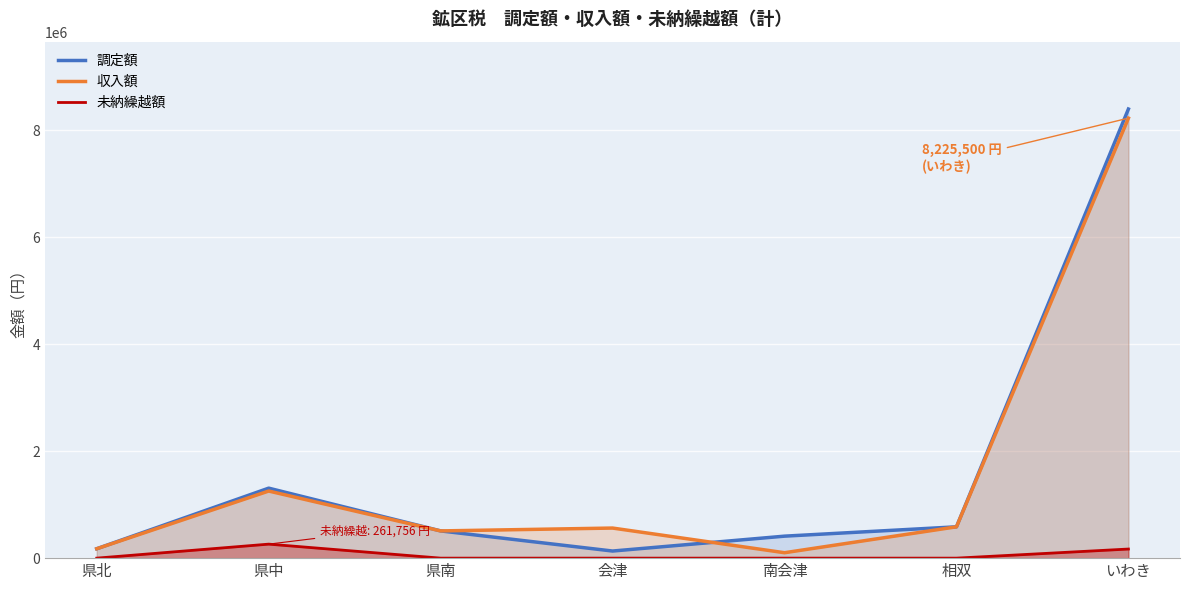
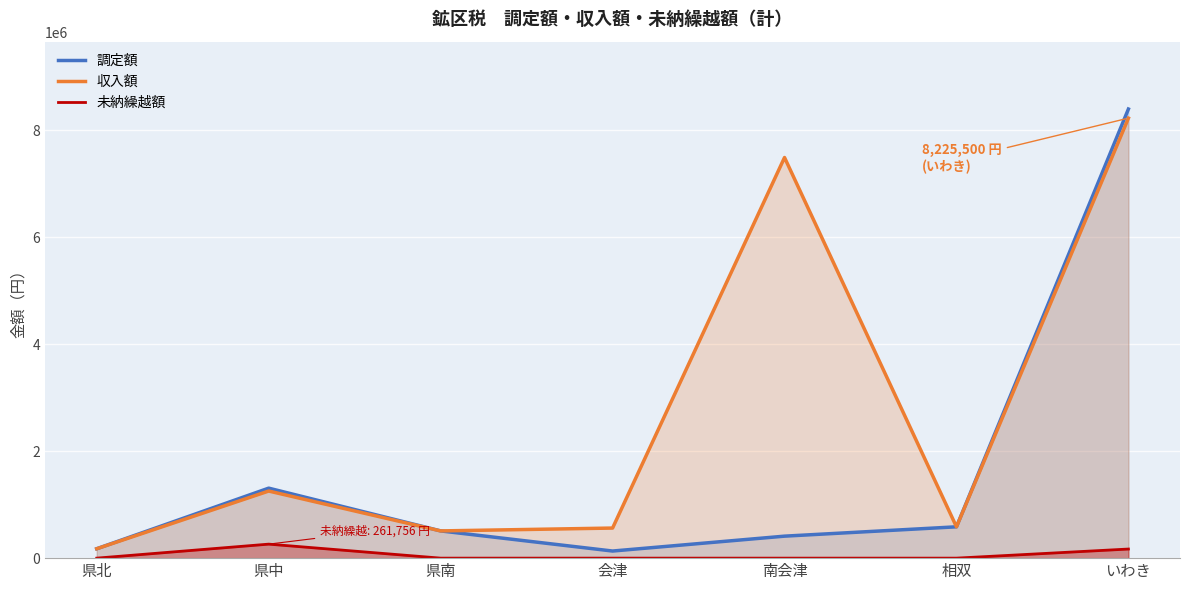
収入額, 南会津: 100000 -> 7500000
